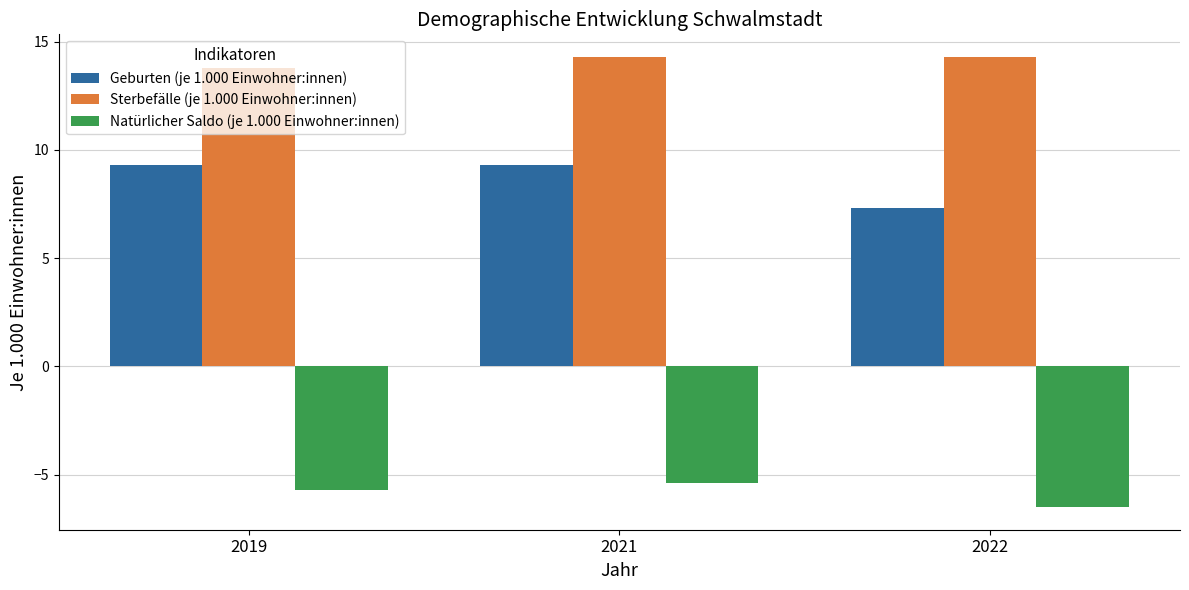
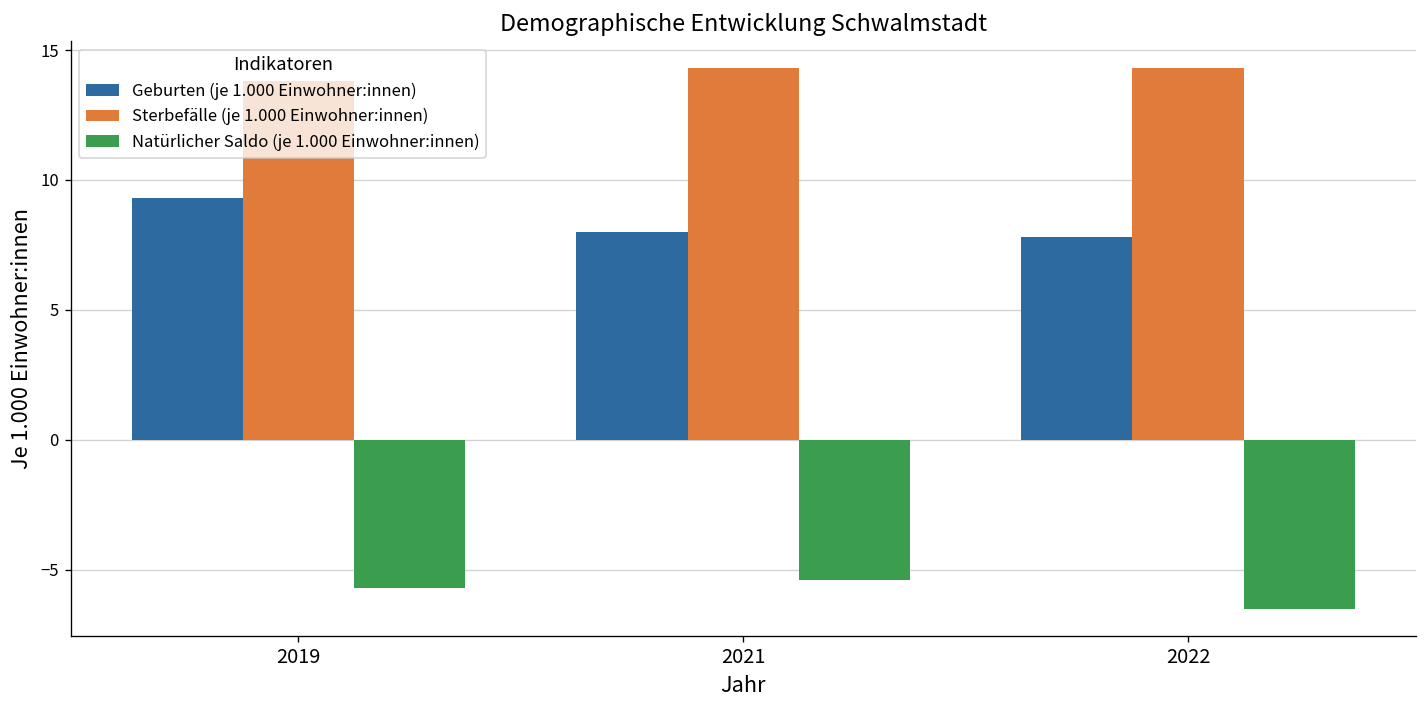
Geburten (je 1.000 Einwohner:innen), 2021: 9.3 -> 8.0
Geburten (je 1.000 Einwohner:innen), 2022: 7.3 -> 7.8
